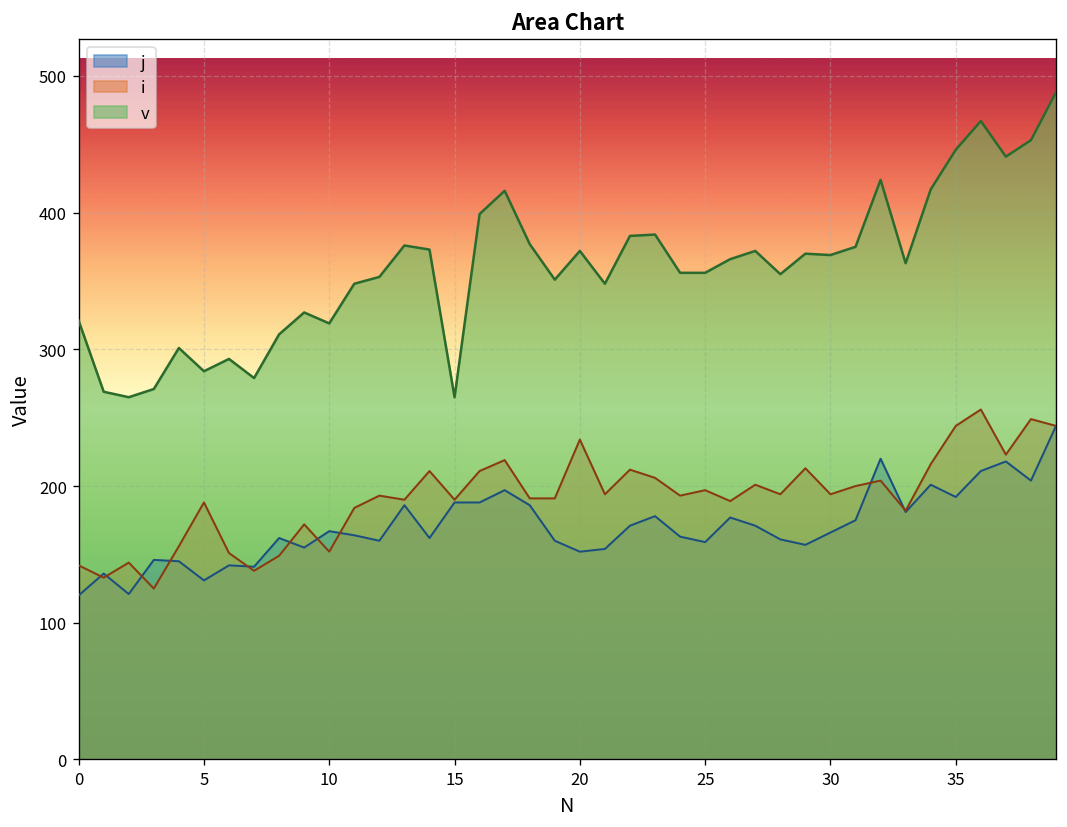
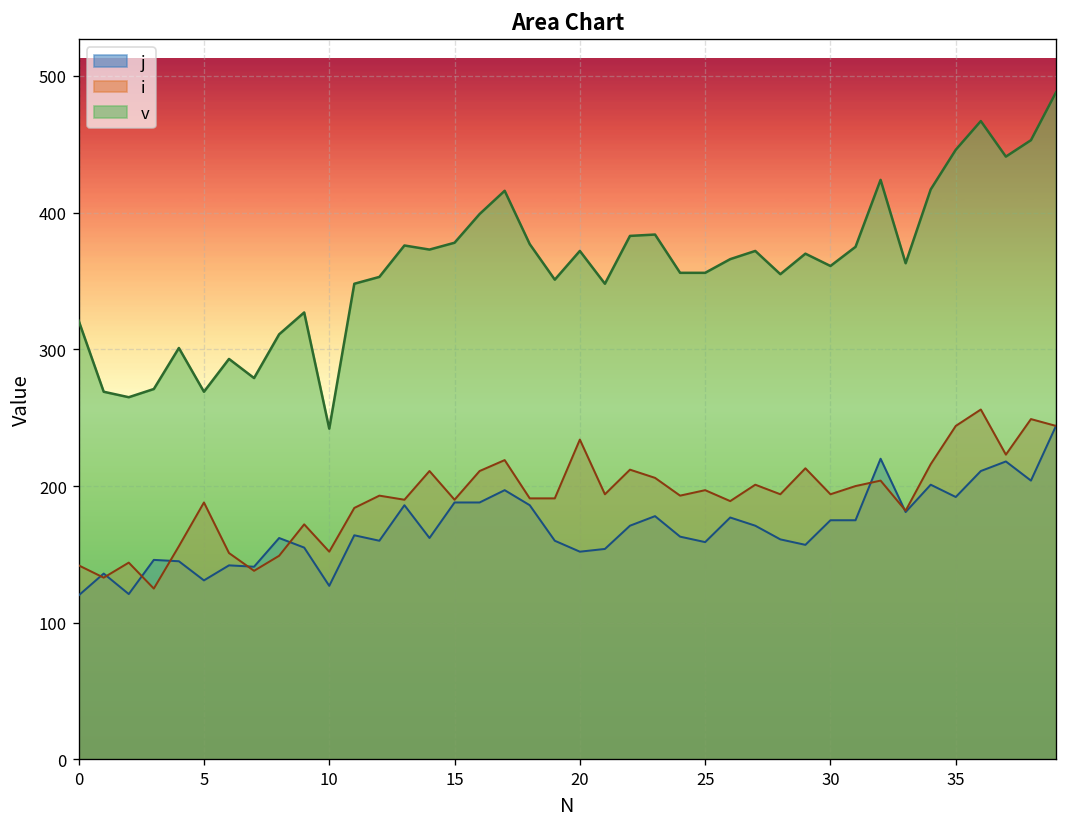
v, 5: 284 -> 269
j, 10: 167 -> 127
v, 10: 319 -> 242
v, 15: 265 -> 378
j, 30: 166 -> 175
v, 30: 369 -> 361
